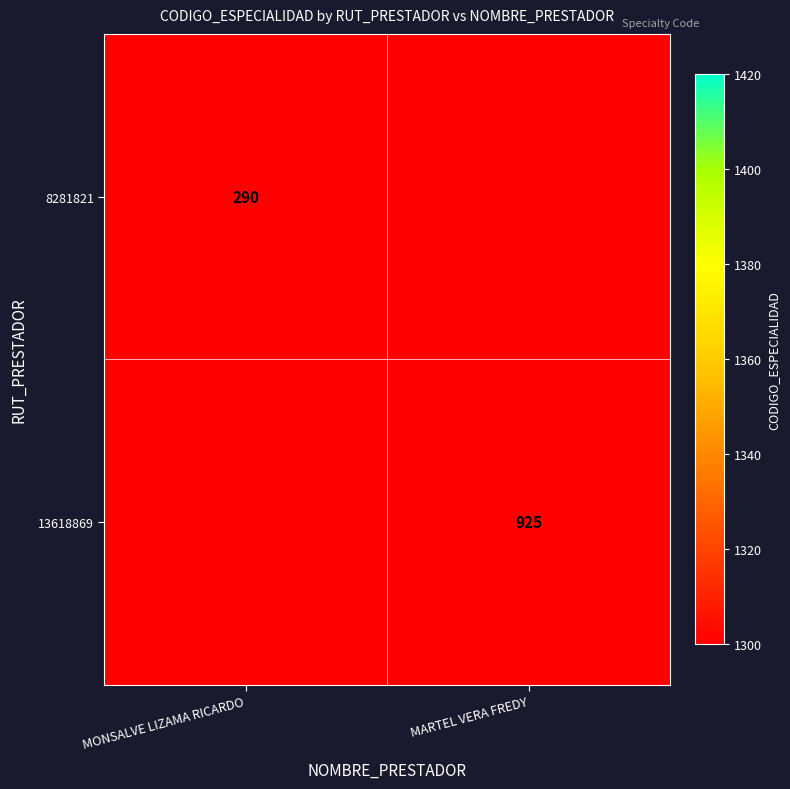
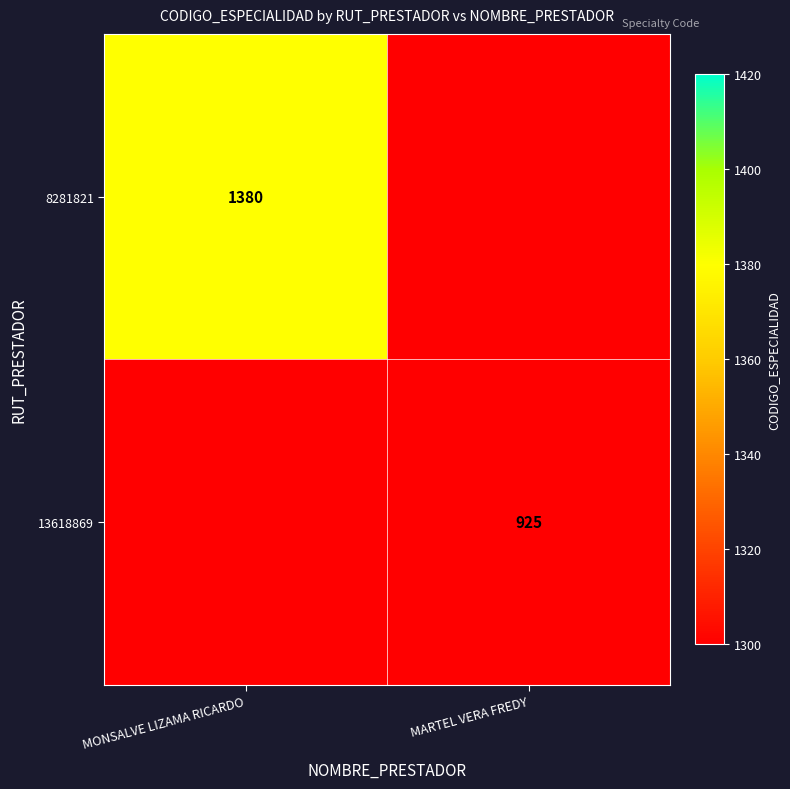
8281821, MONSALVE LIZAMA RICARDO: 290 -> 1380
